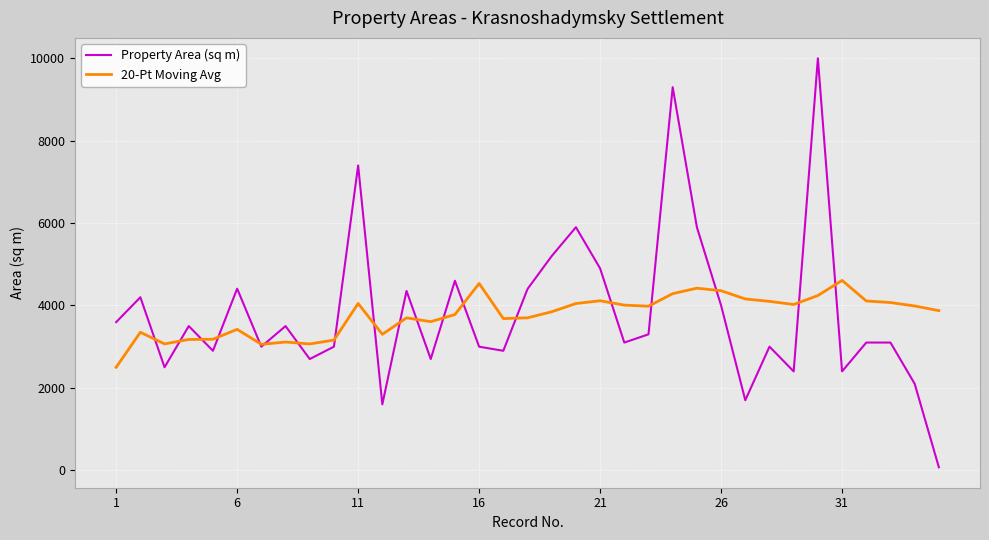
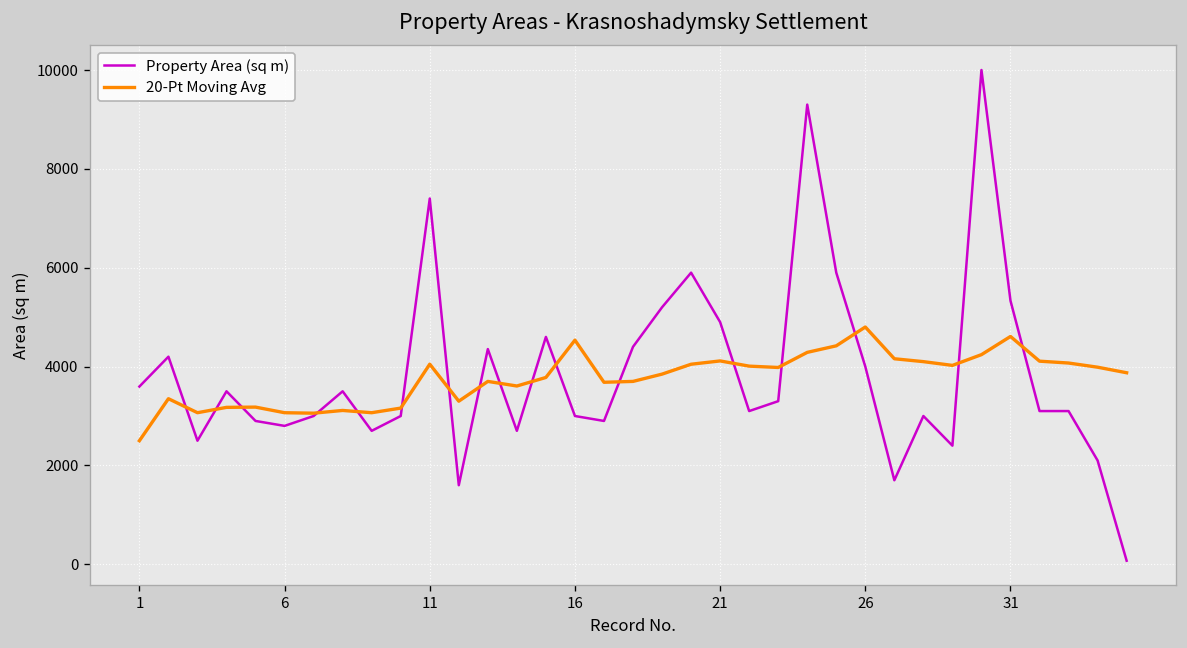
Property Area (sq m), 6: 4400 -> 2800
20-Pt Moving Avg, 6: 3400 -> 3100
20-Pt Moving Avg, 26: 4400 -> 4800
Property Area (sq m), 31: 2400 -> 5300
